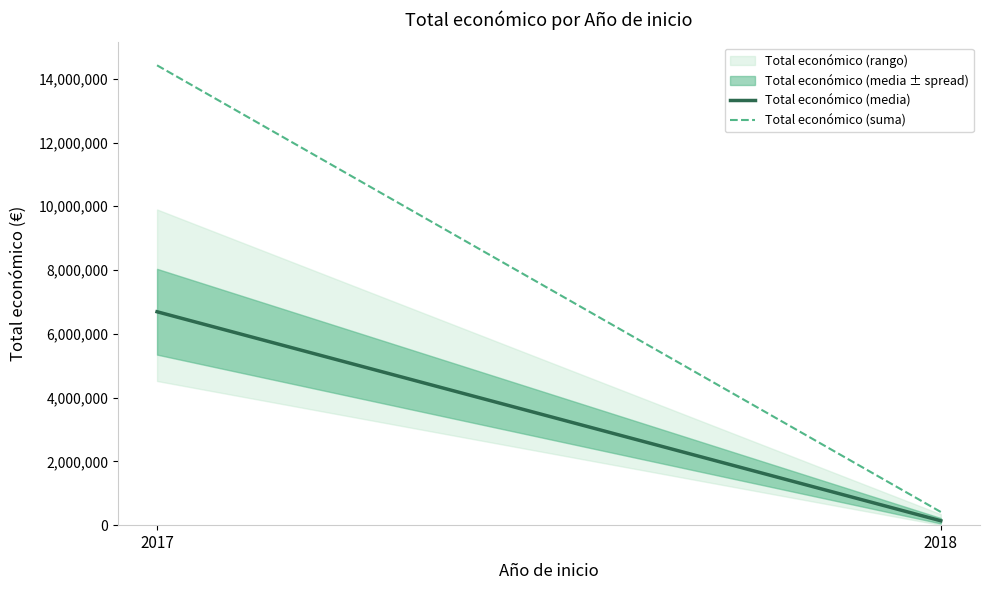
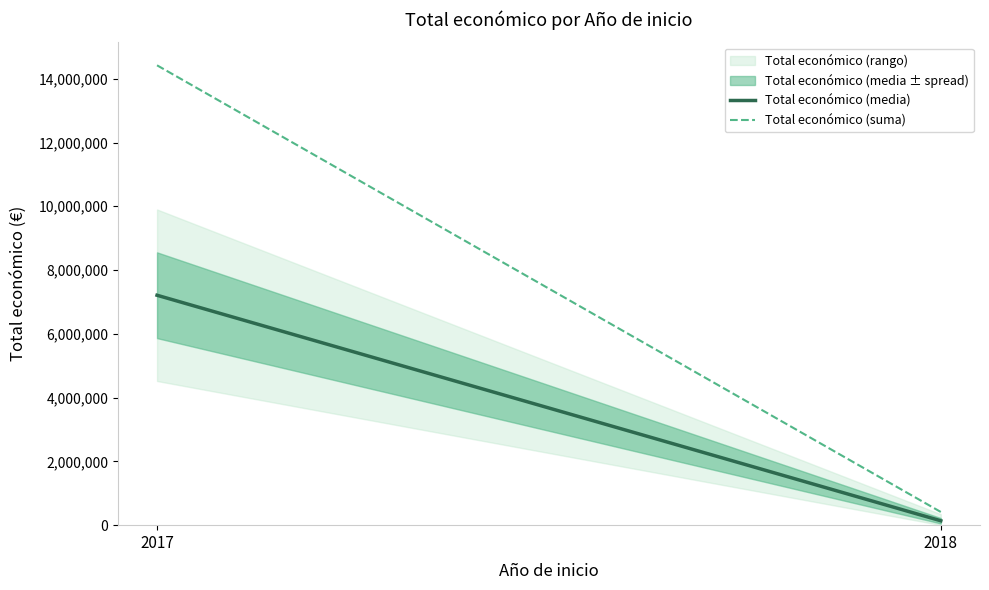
Total económico (media), 2017: 6,700,000 -> 7,200,000
